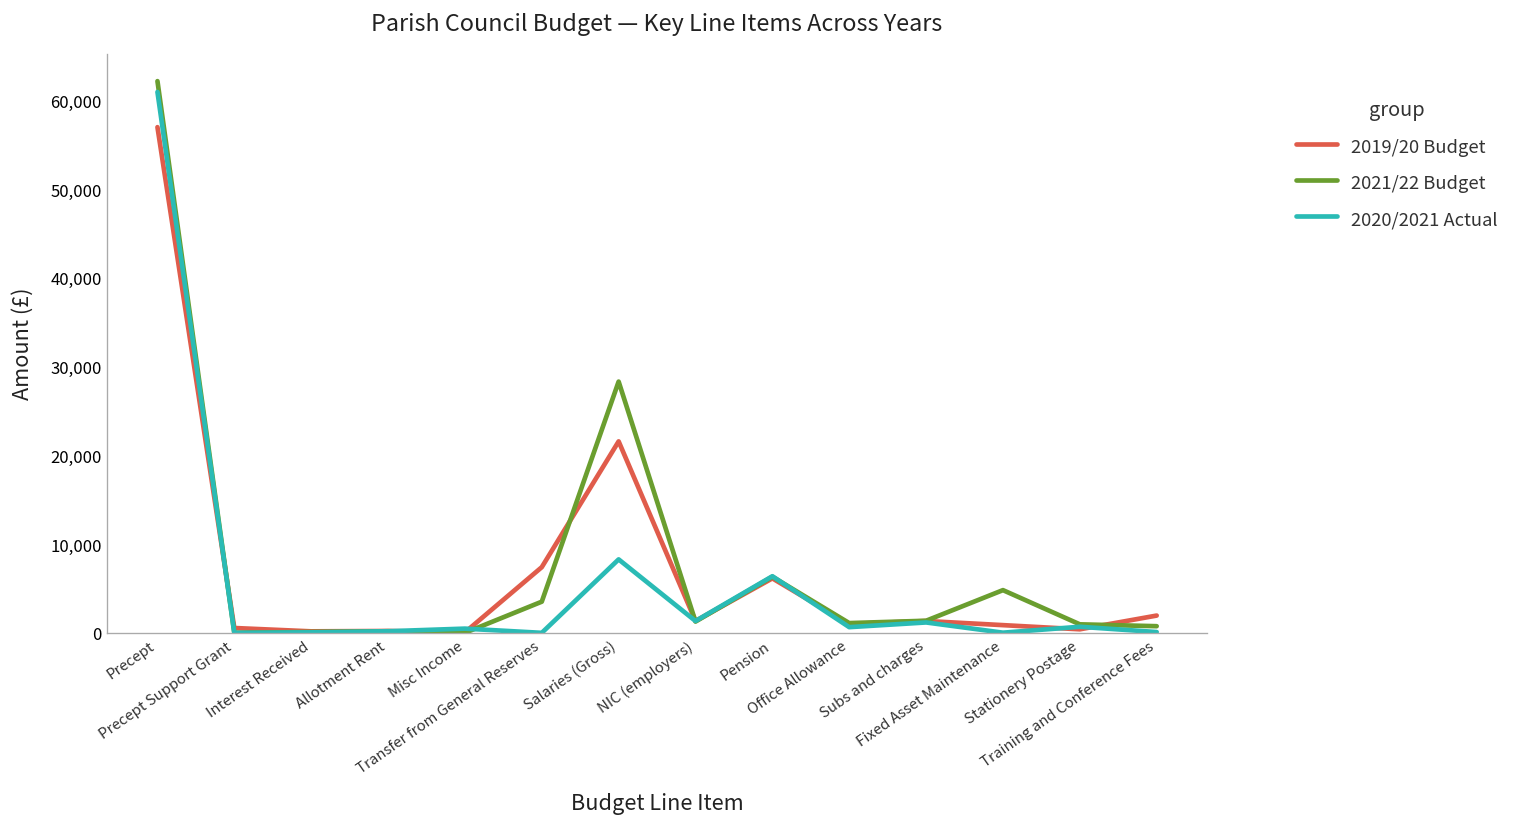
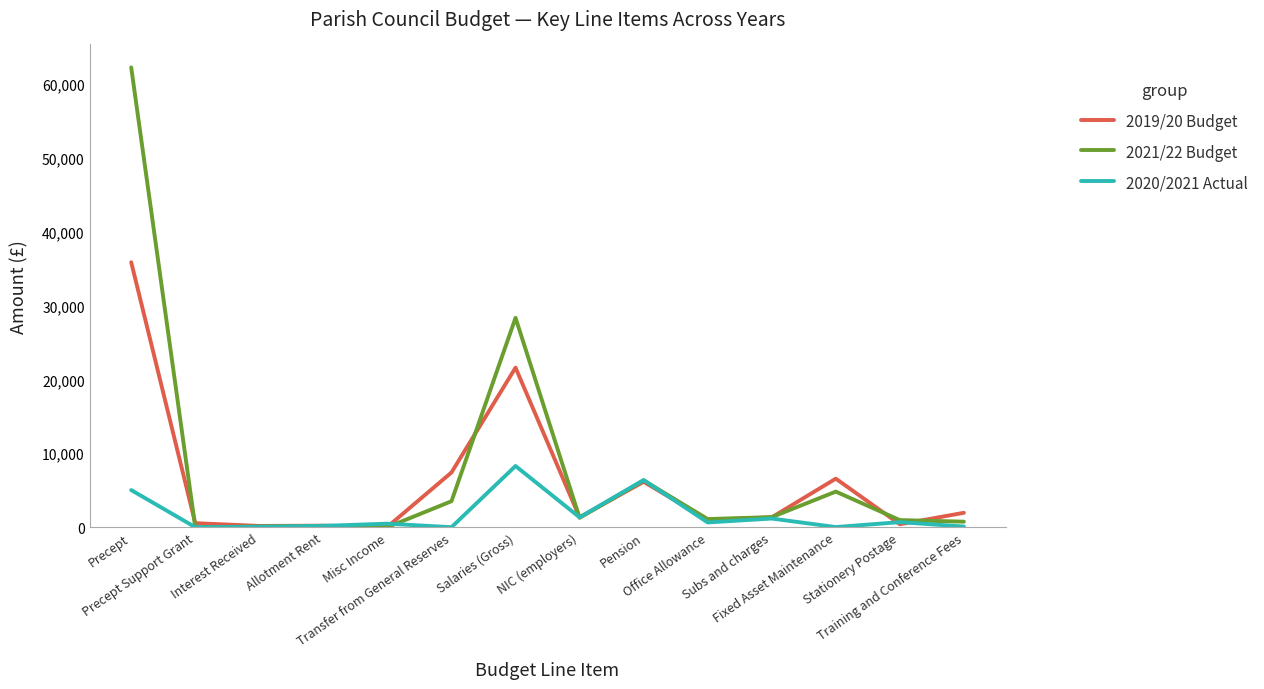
2019/20 Budget, Precept: 57,000 -> 36,000
2020/2021 Actual, Precept: 61,000 -> 5,000
2019/20 Budget, Fixed Asset Maintenance: 1,000 -> 7,000
